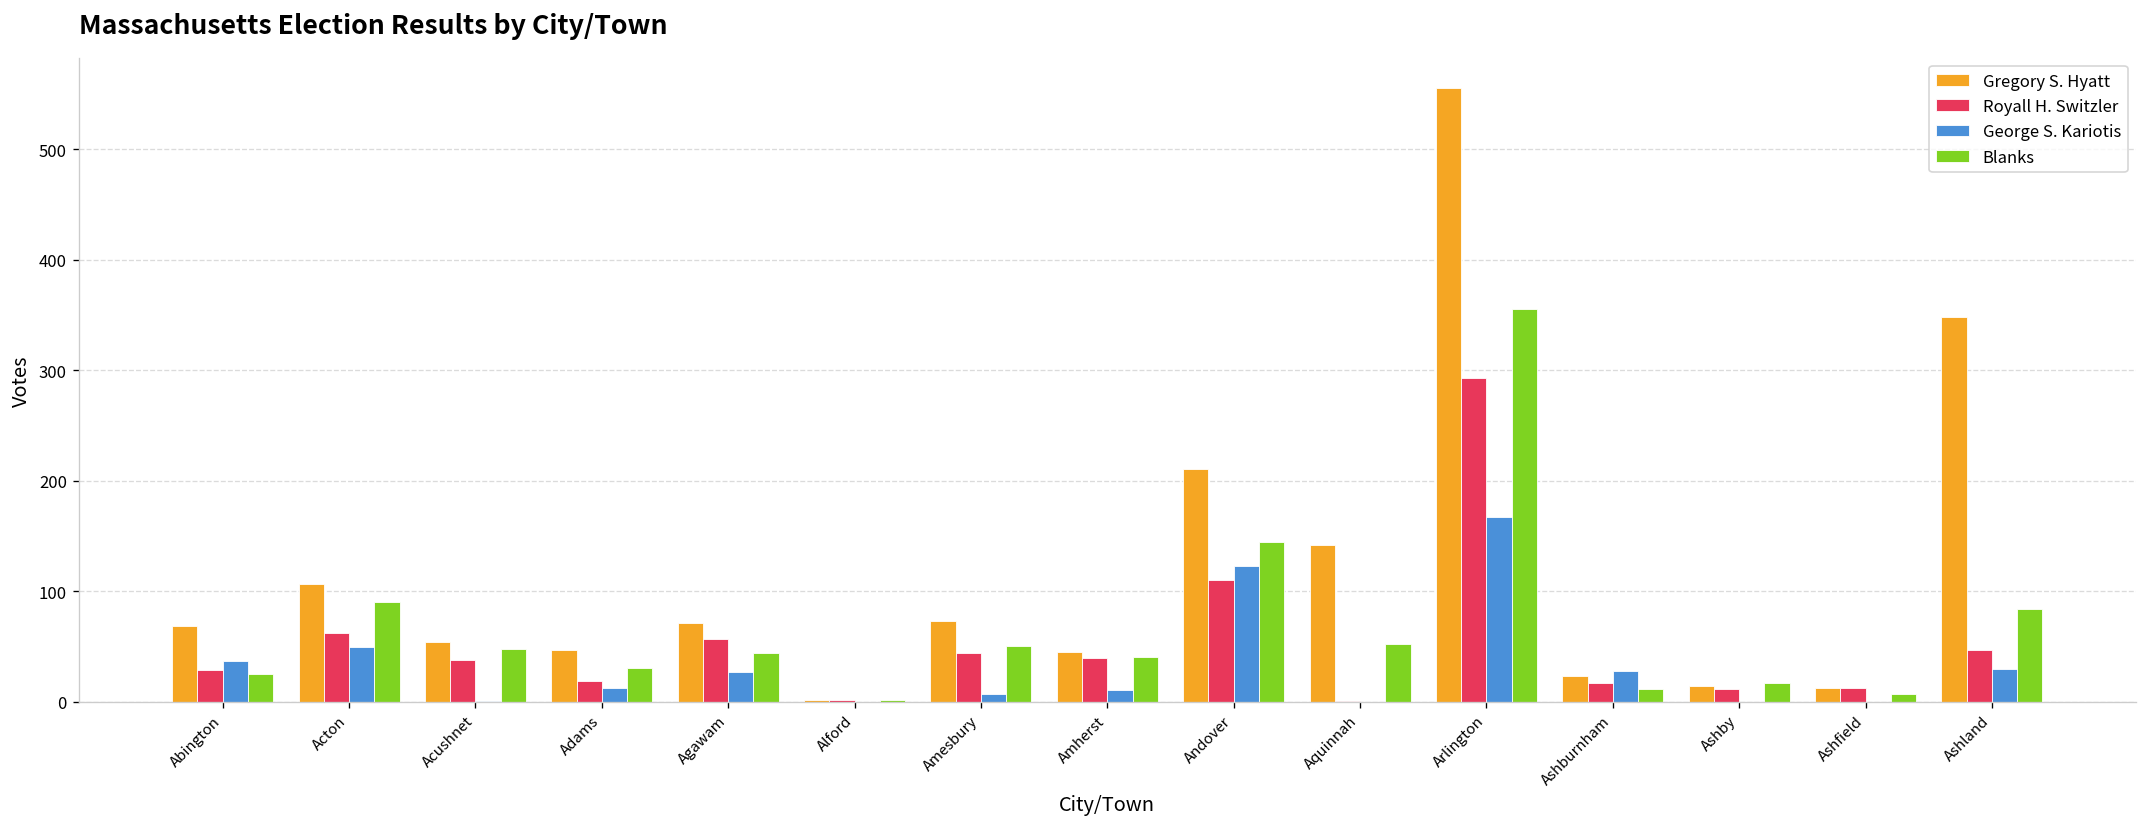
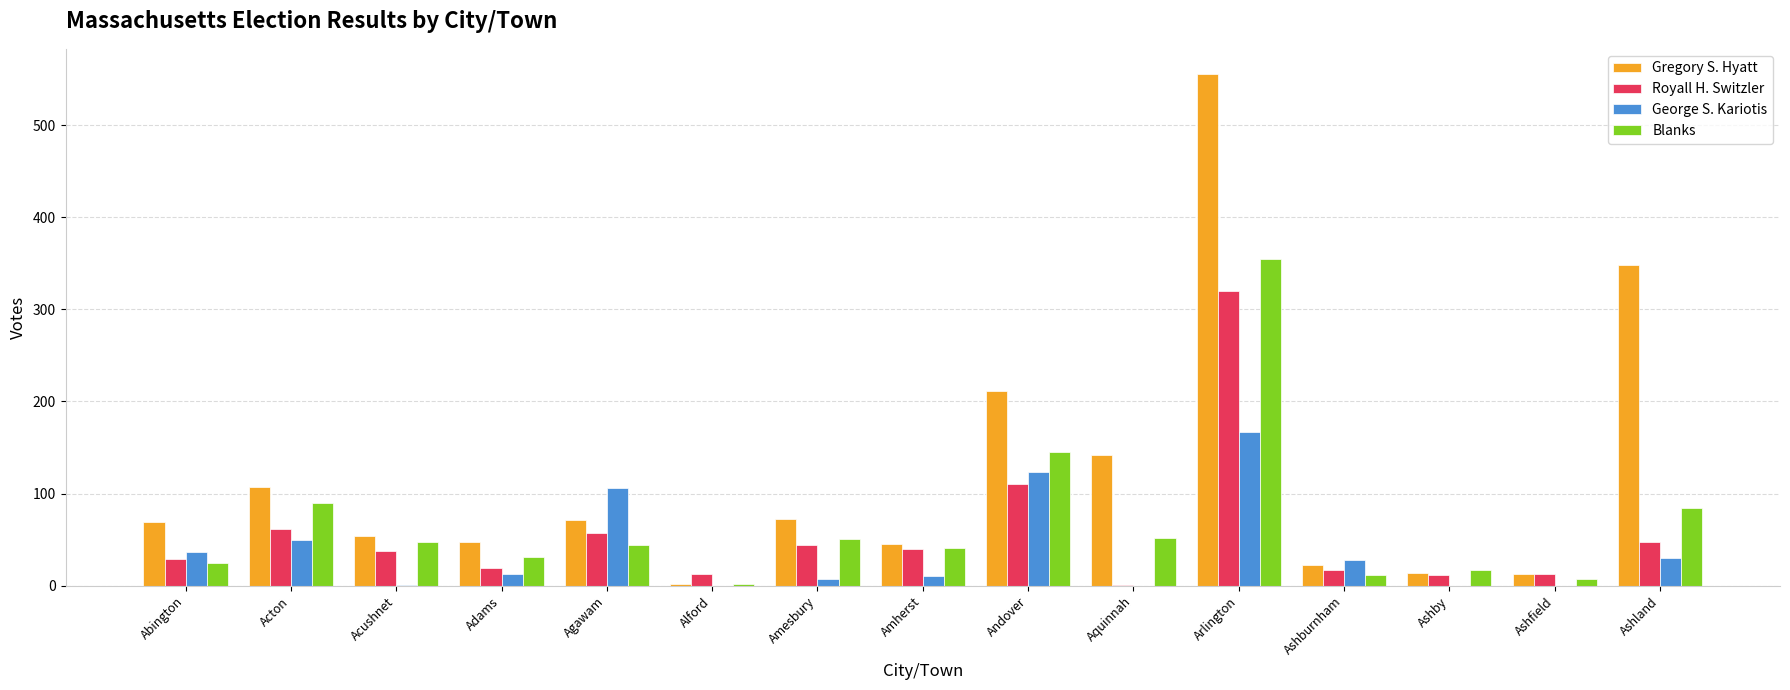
George S. Kariotis, Agawam: 30 -> 110
Royall H. Switzler, Alford: 0 -> 10
Royall H. Switzler, Arlington: 290 -> 320
